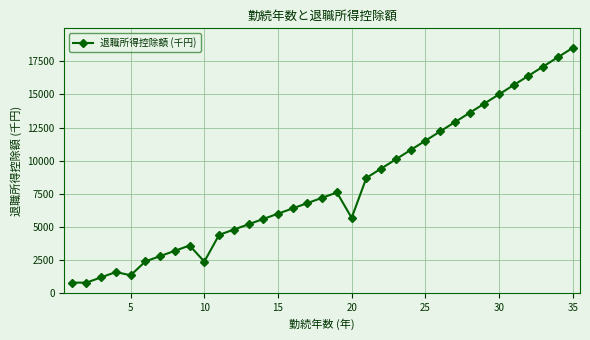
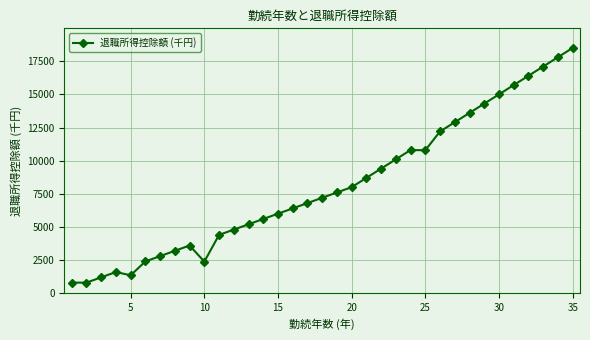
20: 5700 -> 8000
25: 11500 -> 10800
